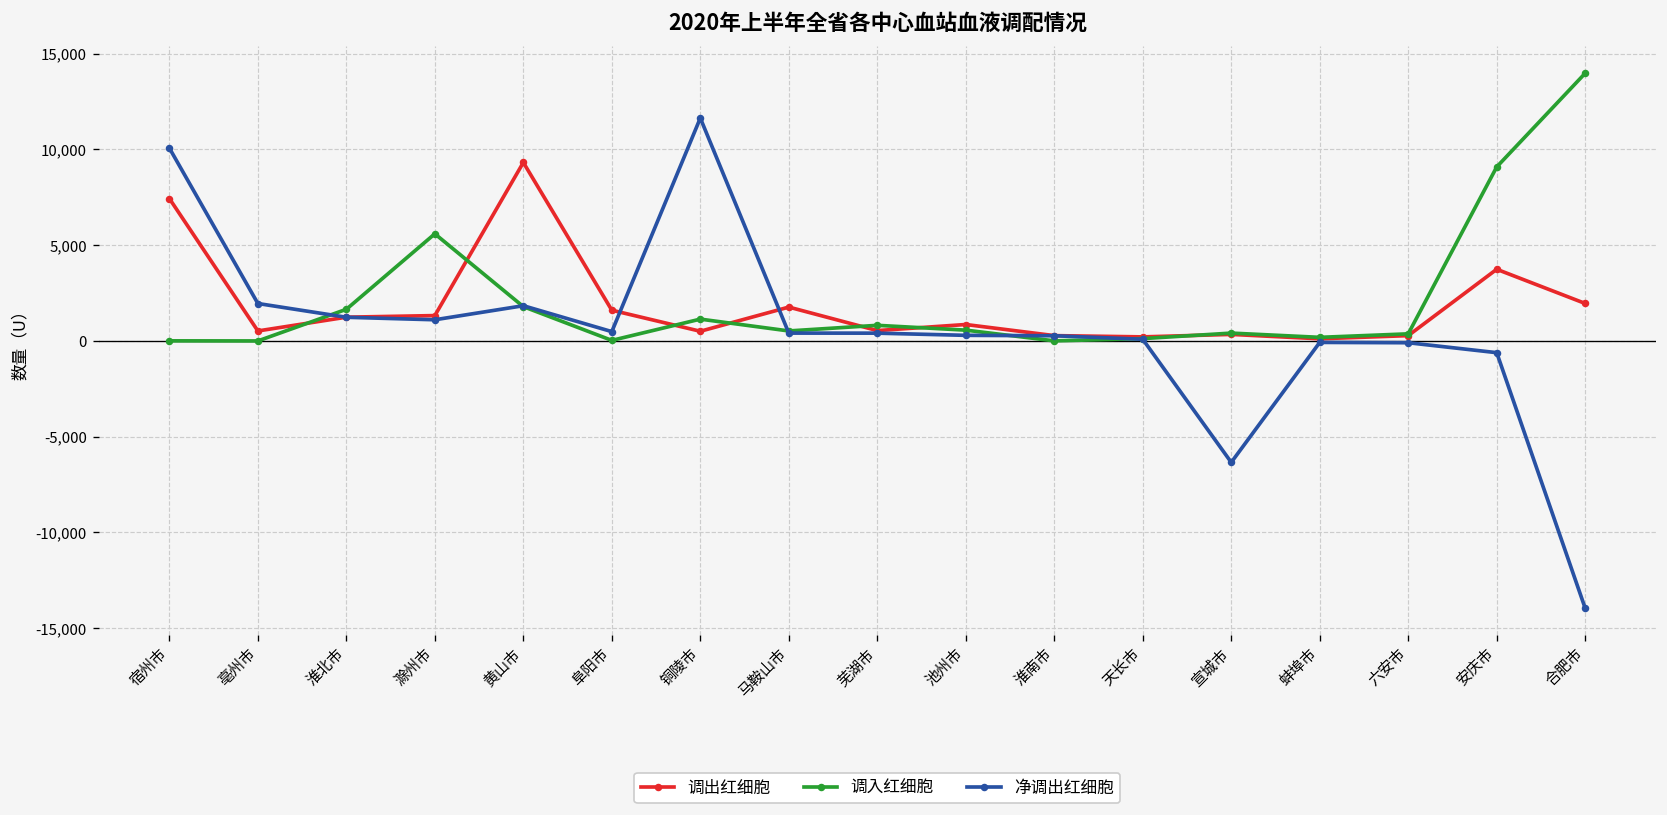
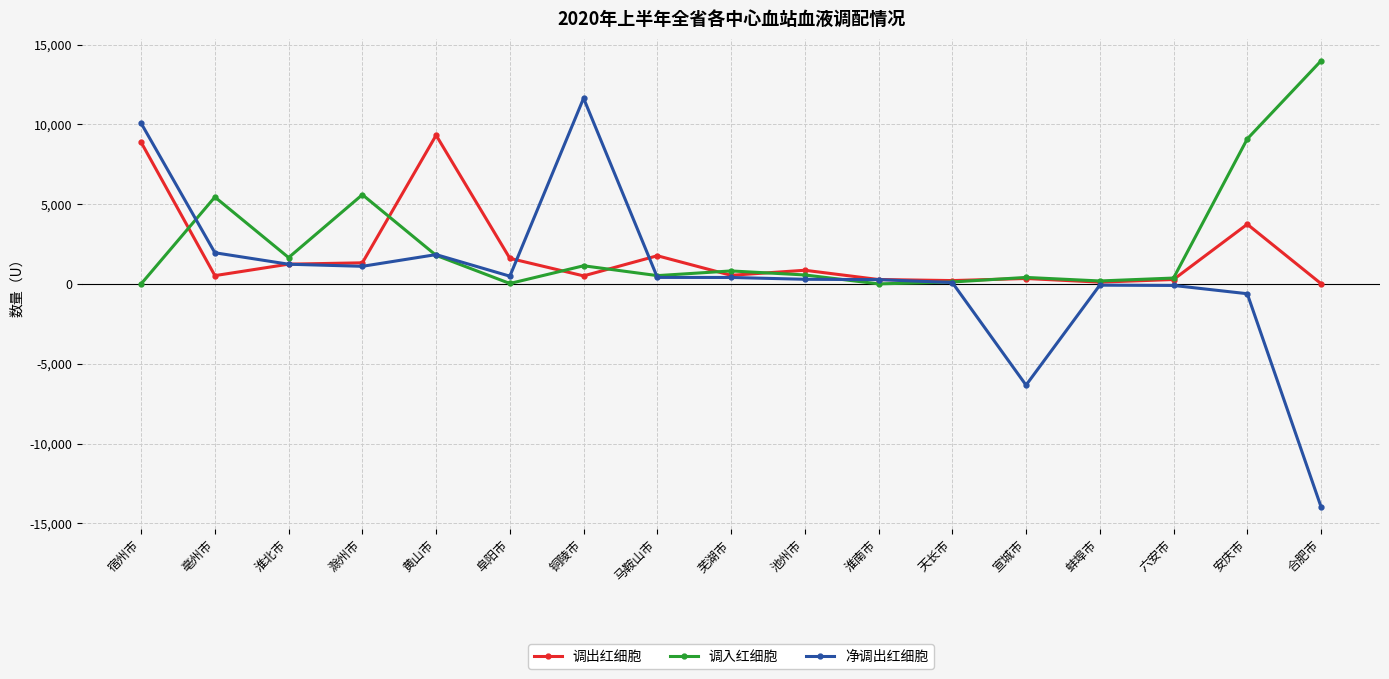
调出红细胞, 宿州市: 7,400 -> 8,900
调入红细胞, 亳州市: 0 -> 5,400
调出红细胞, 合肥市: 2,000 -> 0
